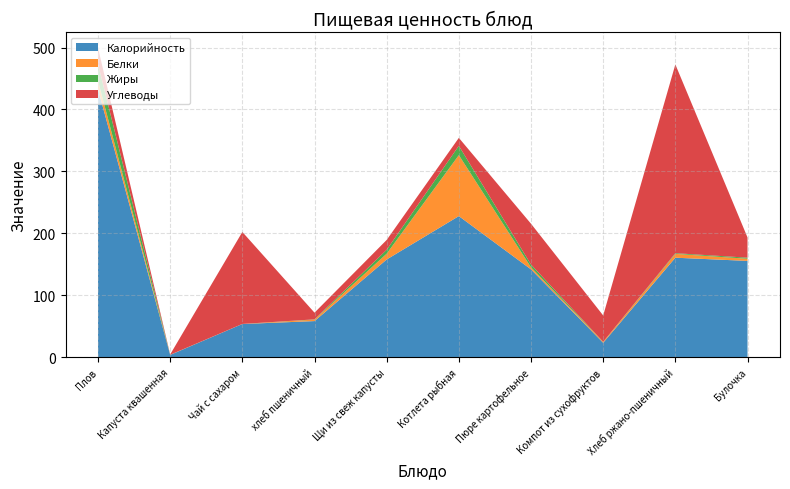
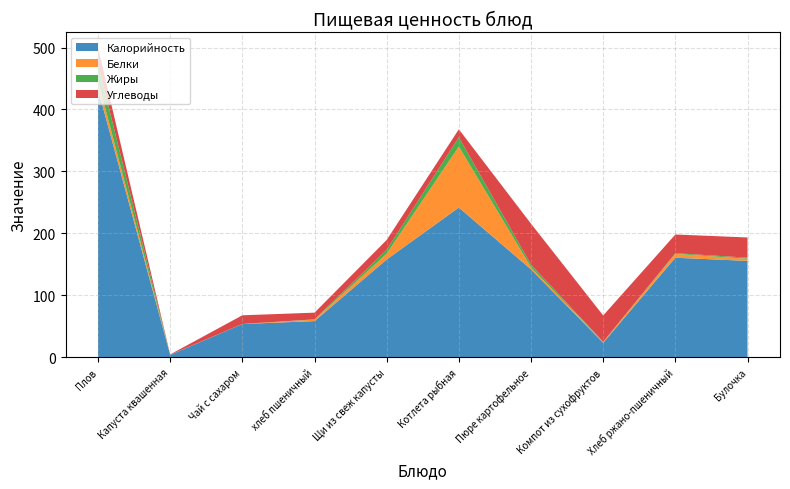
Углеводы, Чай с сахаром: 150 -> 10
Калорийность, Котлета рыбная: 230 -> 240
Углеводы, Хлеб ржано-пшеничный: 300 -> 30
